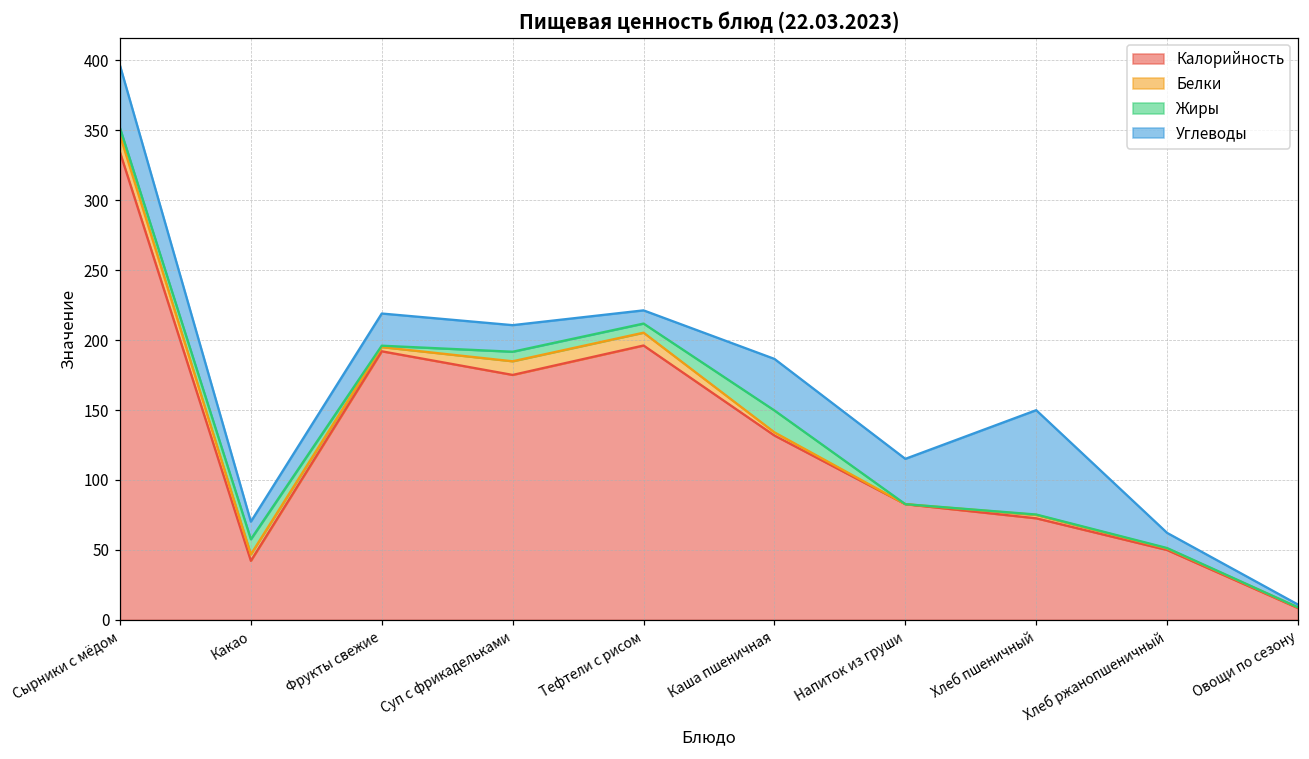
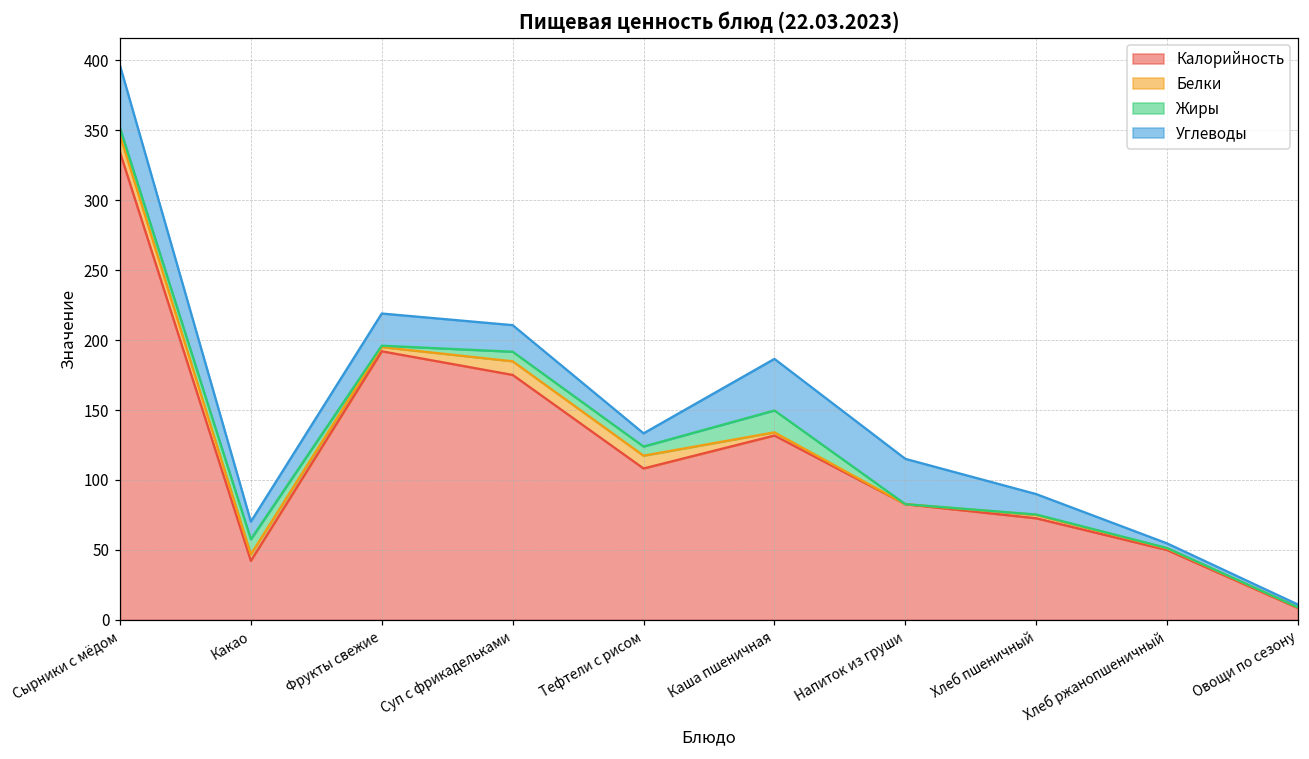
Калорийность, Тефтели с рисом: 196 -> 108
Углеводы, Хлеб пшеничный: 75 -> 15
Углеводы, Хлеб ржанопшеничный: 11 -> 3
